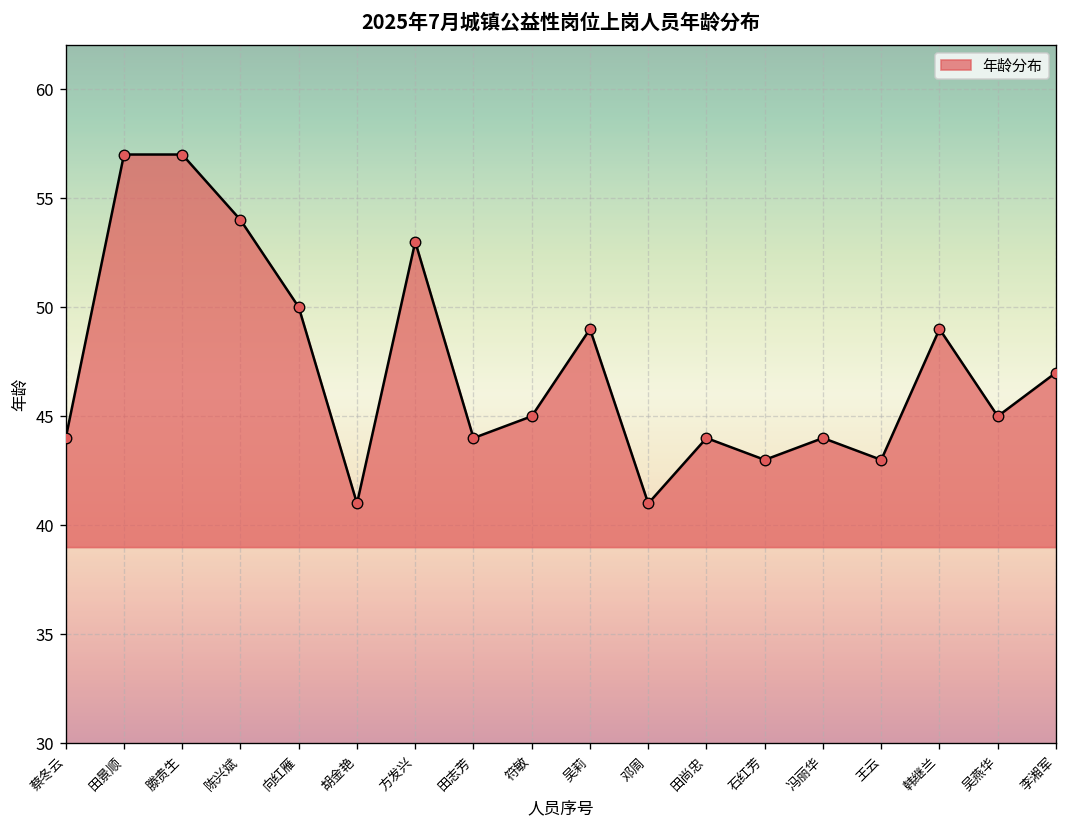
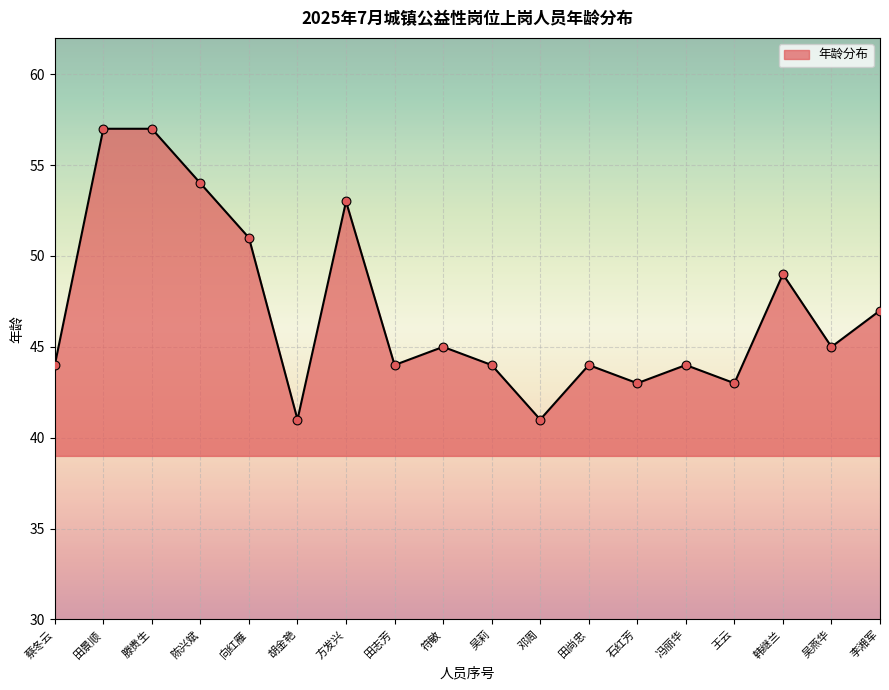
向红雁: 50 -> 51
吴莉: 49 -> 44
